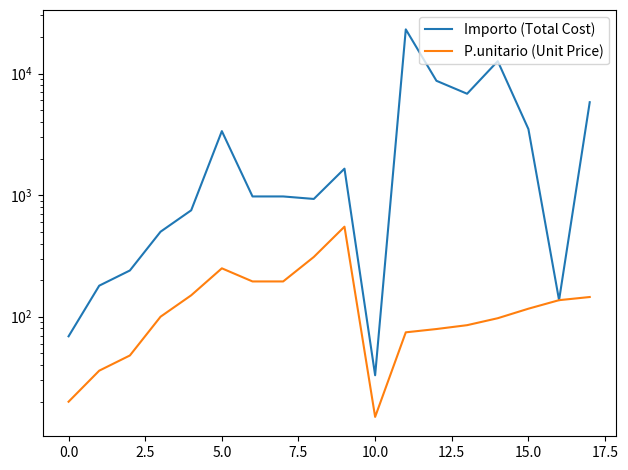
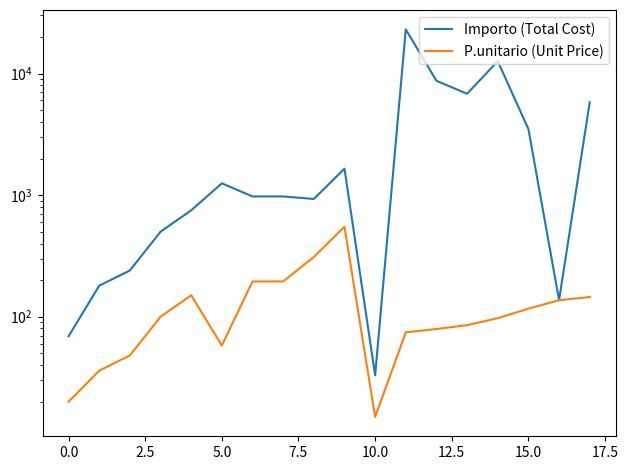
Importo (Total Cost), 5.0: 3400 -> 1300
P.unitario (Unit Price), 5.0: 250 -> 60
